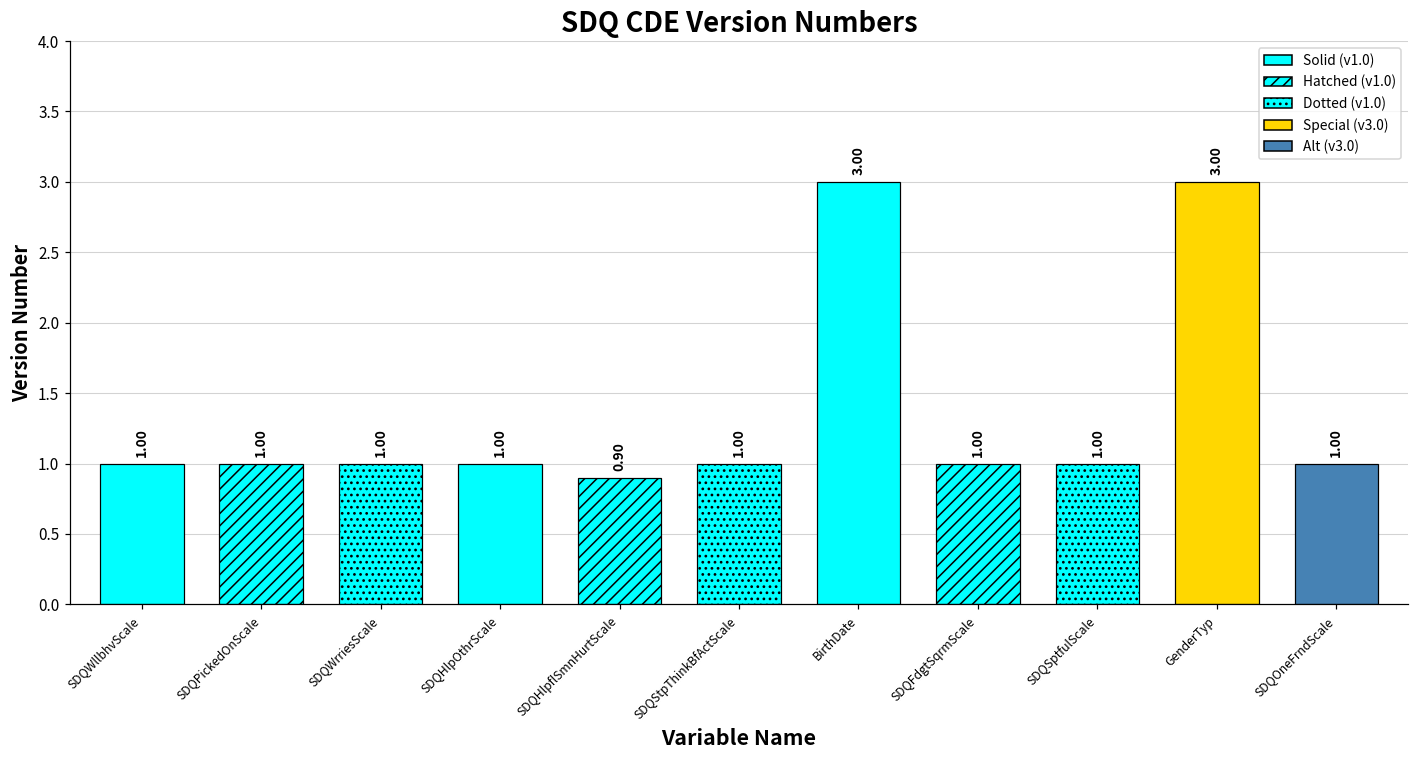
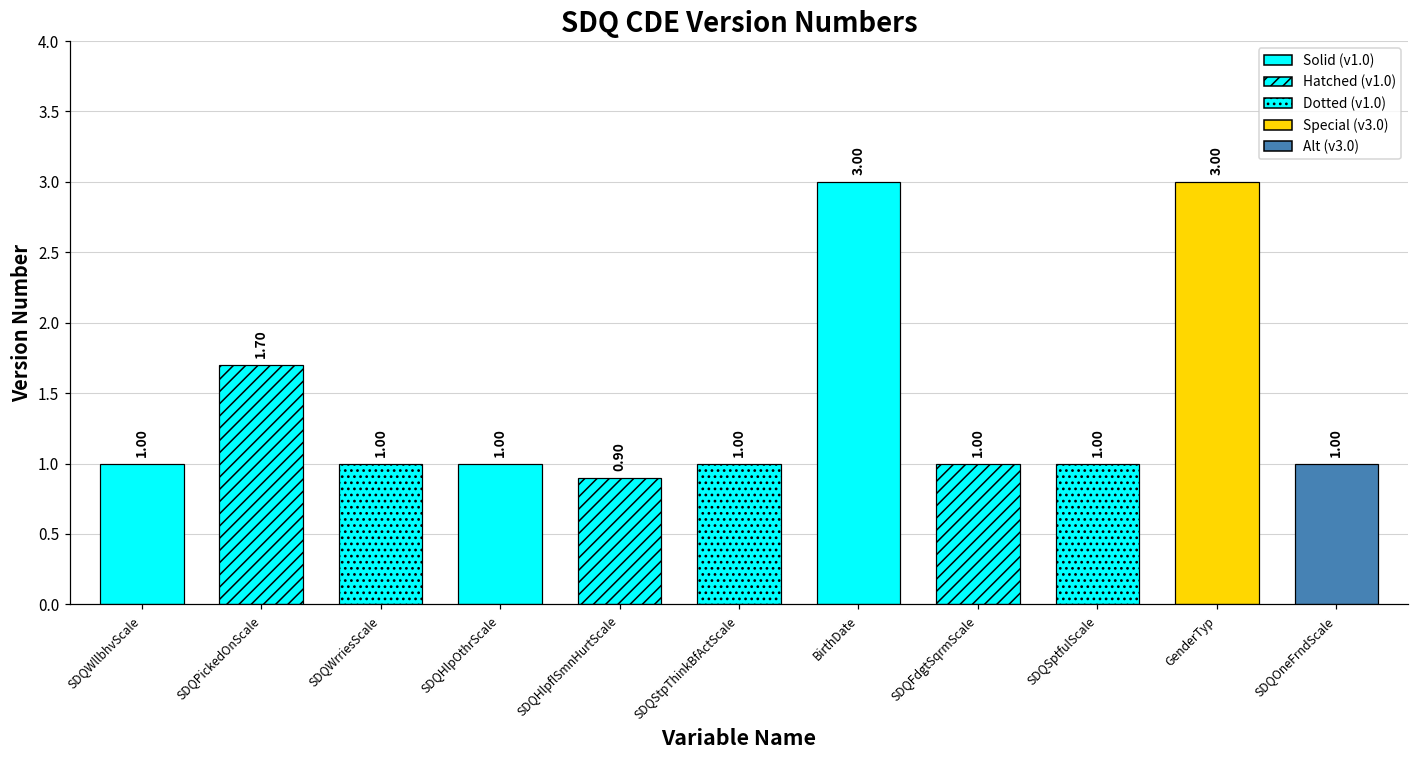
SDQPickedOnScale: 1.00 -> 1.70
